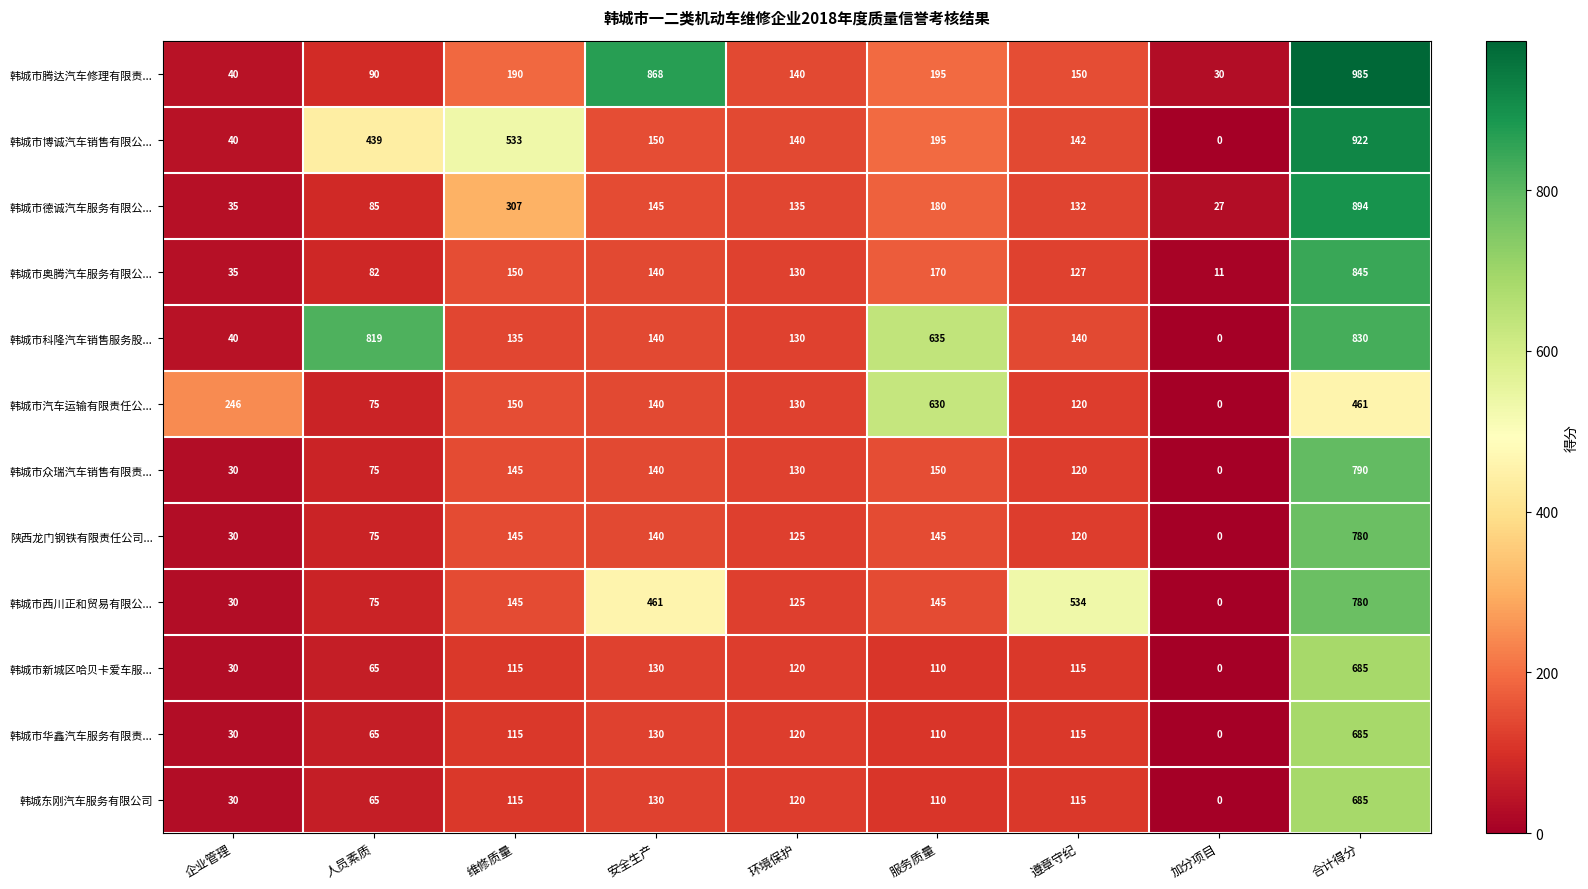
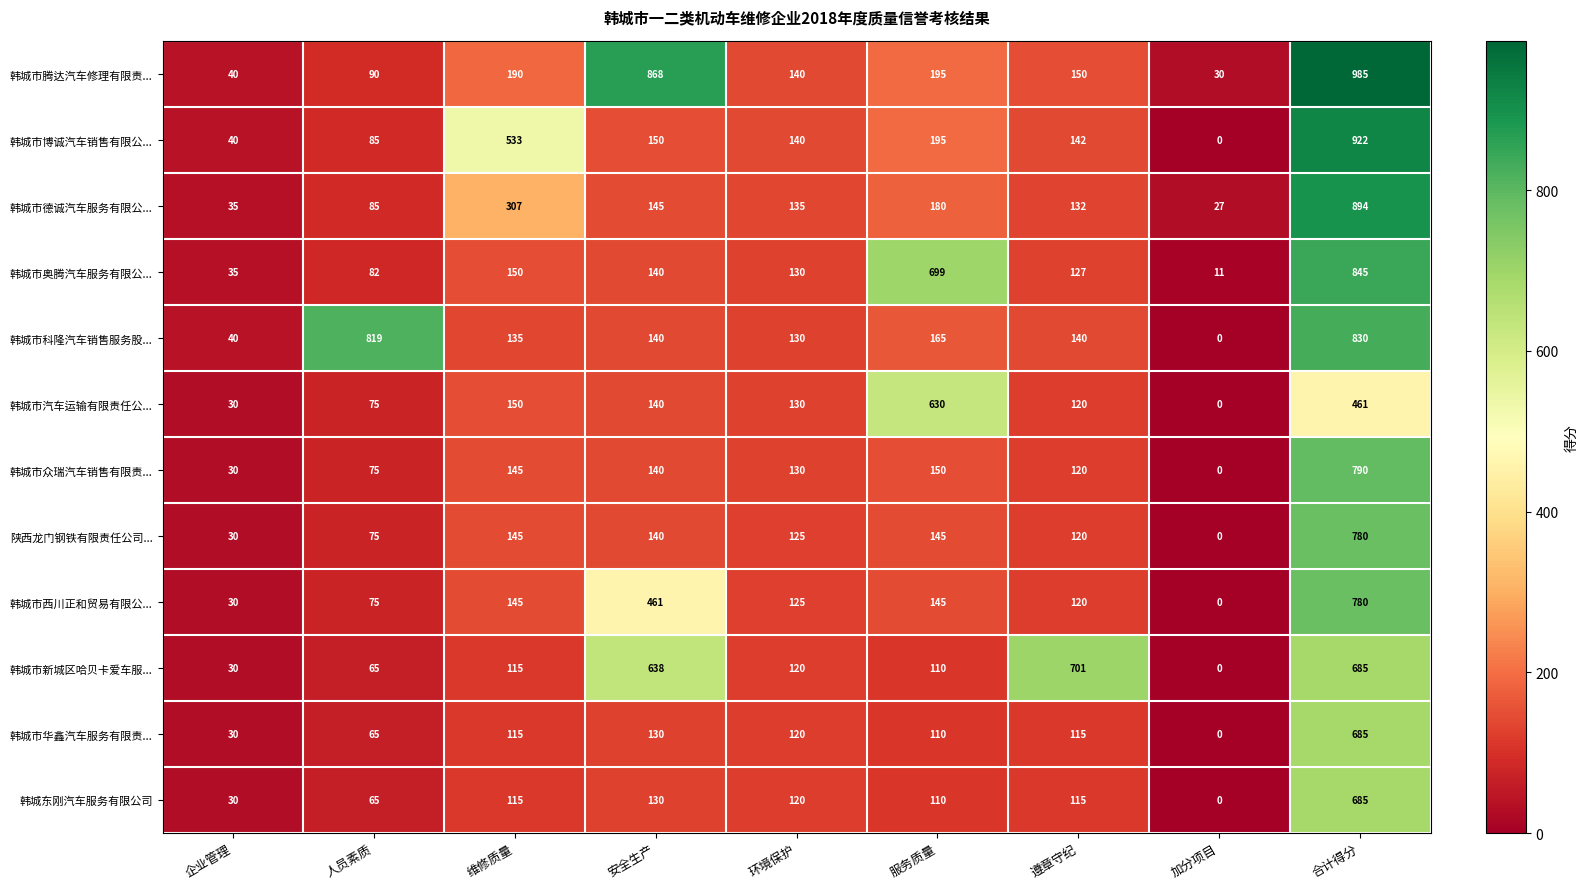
韩城市博诚汽车销售有限公..., 人员素质: 439 -> 85
韩城市奥腾汽车服务有限公..., 服务质量: 170 -> 699
韩城市科隆汽车销售服务股..., 服务质量: 635 -> 165
韩城市汽车运输有限责任公..., 企业管理: 246 -> 30
韩城市西川正和贸易有限公..., 遵章守纪: 534 -> 120
韩城市新城区哈贝卡爱车服..., 安全生产: 130 -> 638
韩城市新城区哈贝卡爱车服..., 遵章守纪: 115 -> 701
